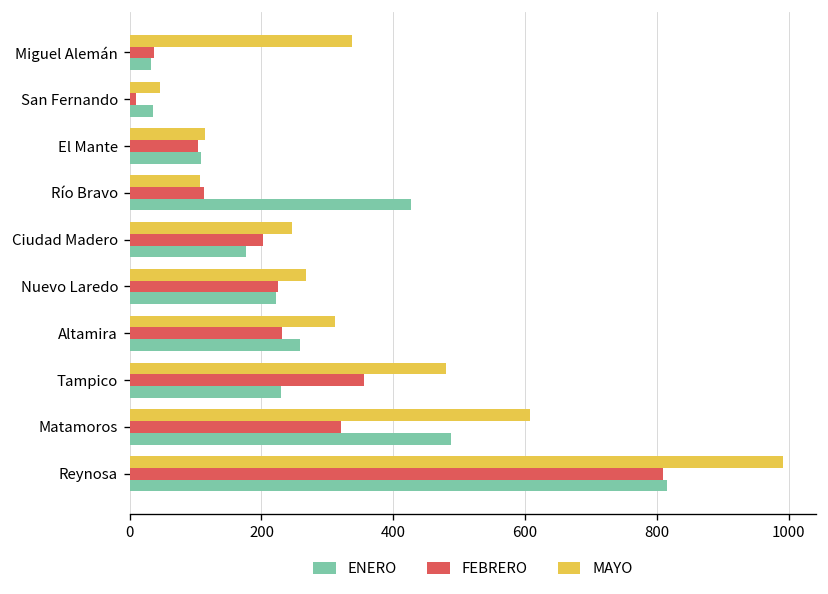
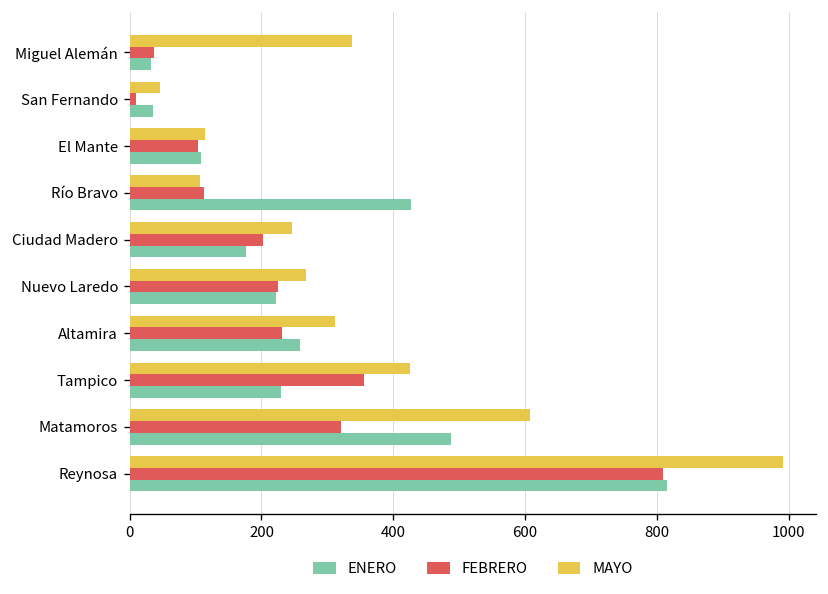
MAYO, Tampico: 480 -> 430
